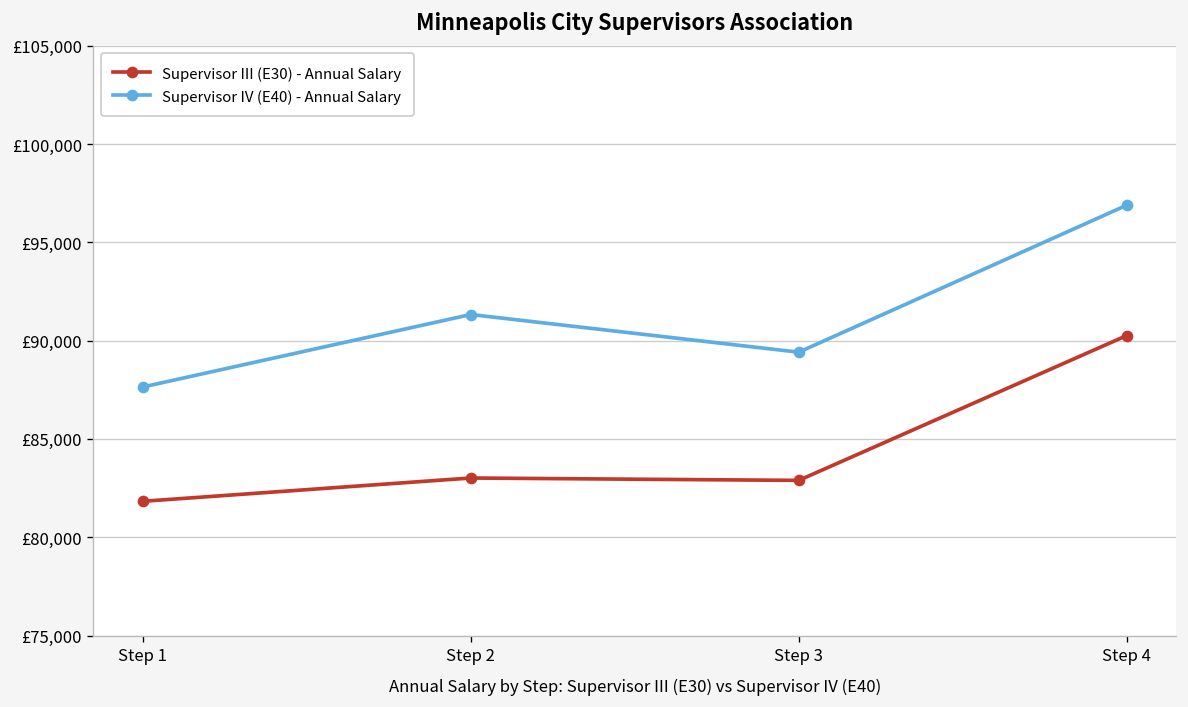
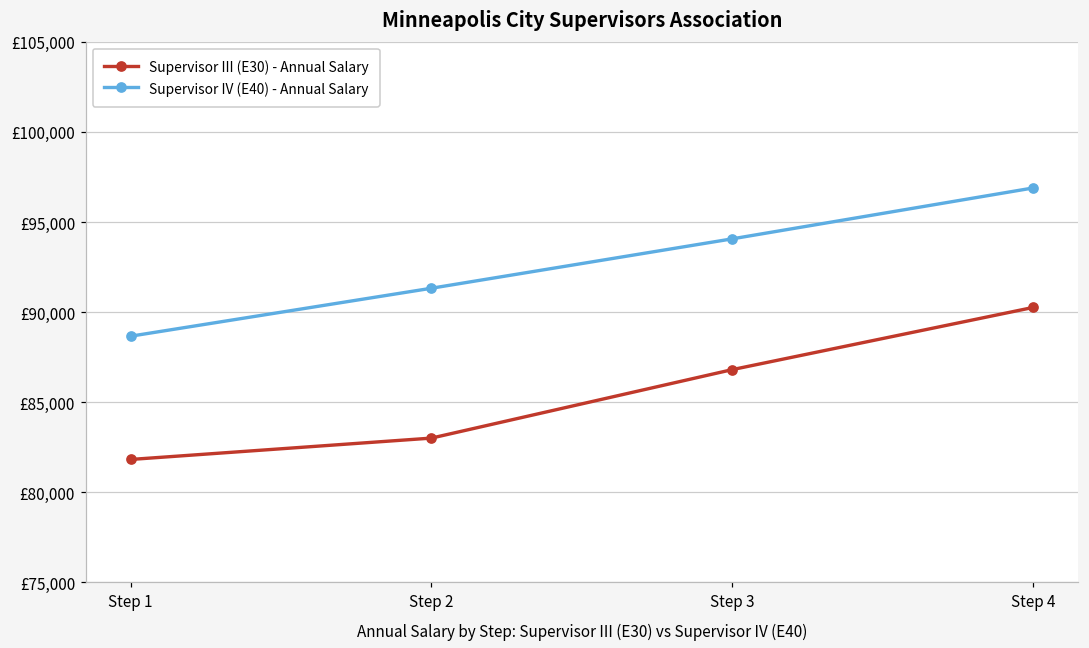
Supervisor IV (E40) - Annual Salary, Step 1: £87,600 -> £88,700
Supervisor III (E30) - Annual Salary, Step 3: £82,900 -> £86,800
Supervisor IV (E40) - Annual Salary, Step 3: £89,400 -> £94,100
